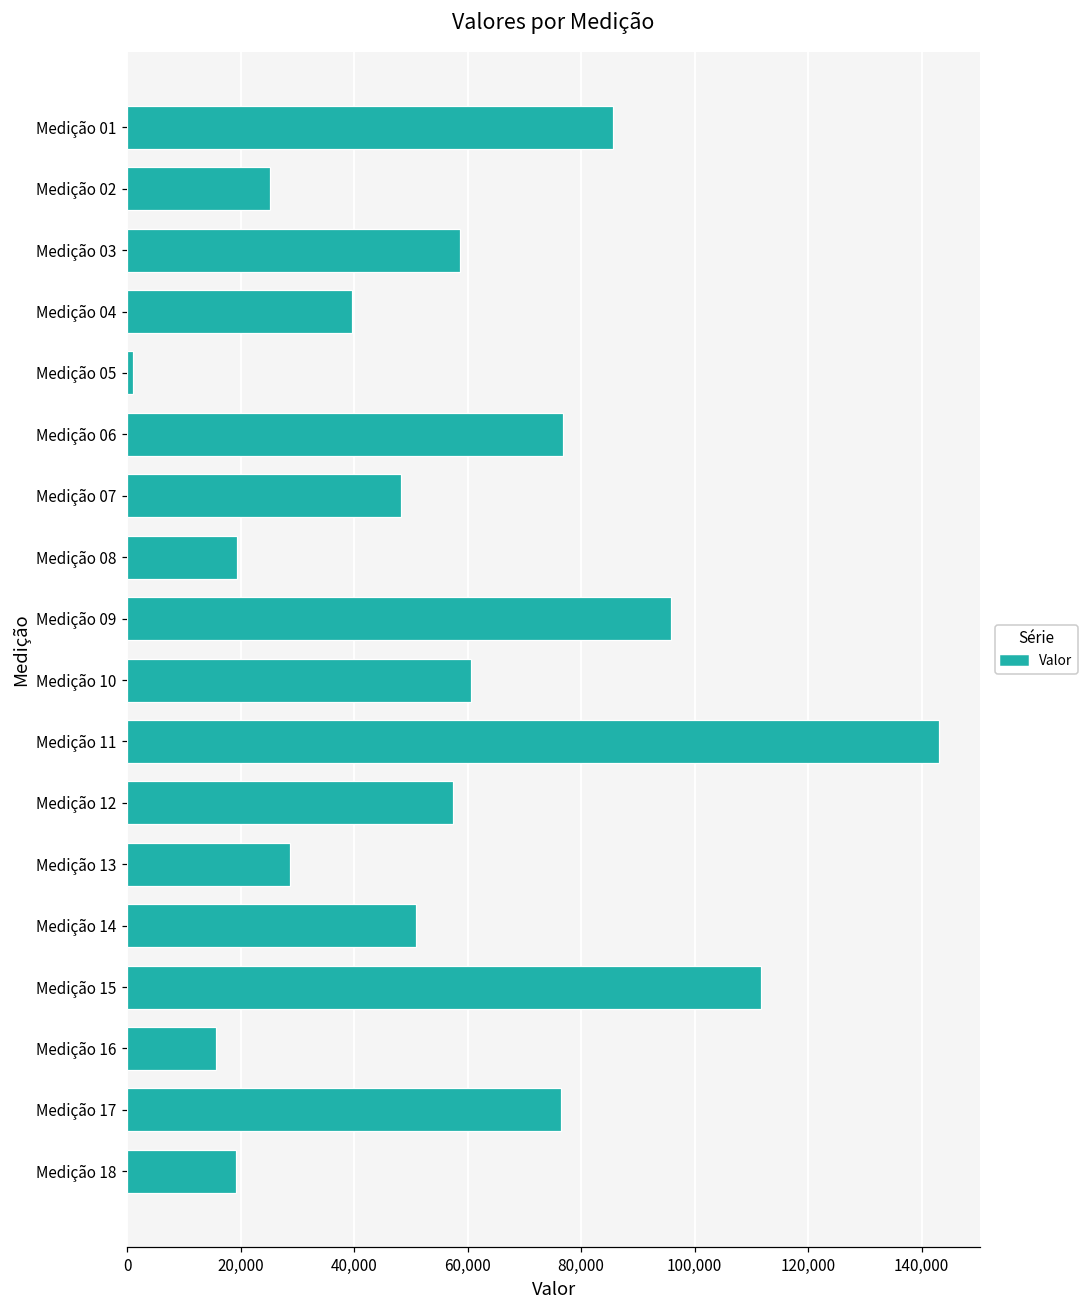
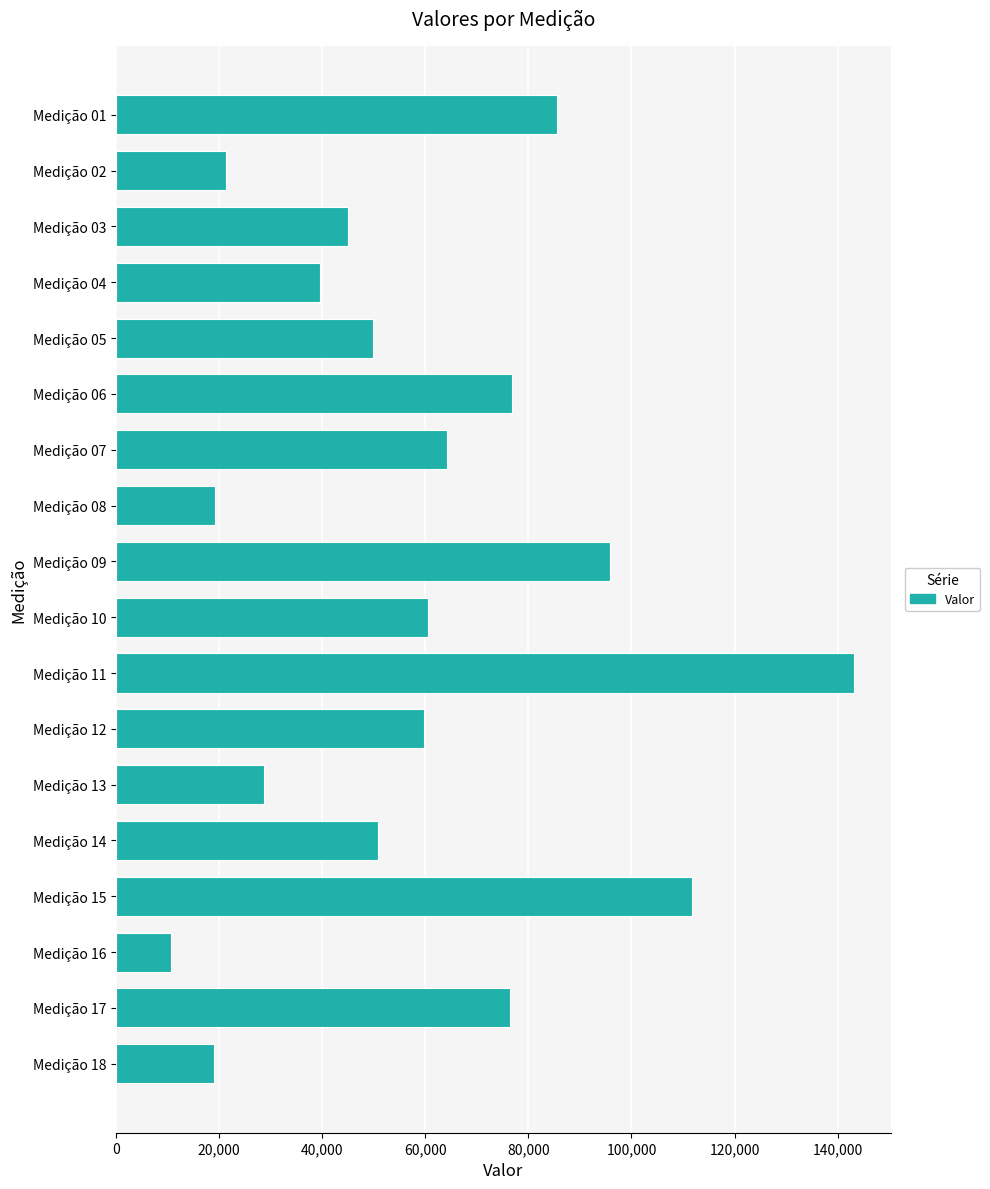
Medição 02: 25,000 -> 21,000
Medição 03: 59,000 -> 45,000
Medição 05: 1,000 -> 50,000
Medição 07: 48,000 -> 64,000
Medição 12: 57,000 -> 60,000
Medição 16: 16,000 -> 11,000
